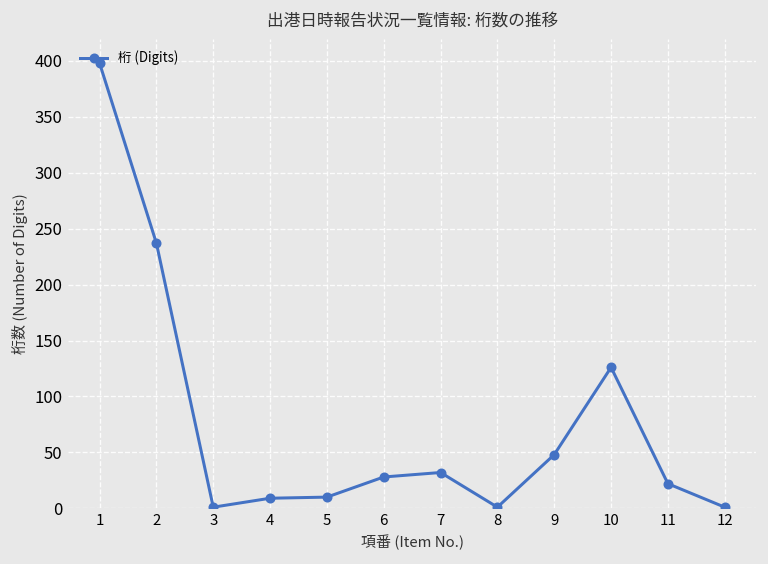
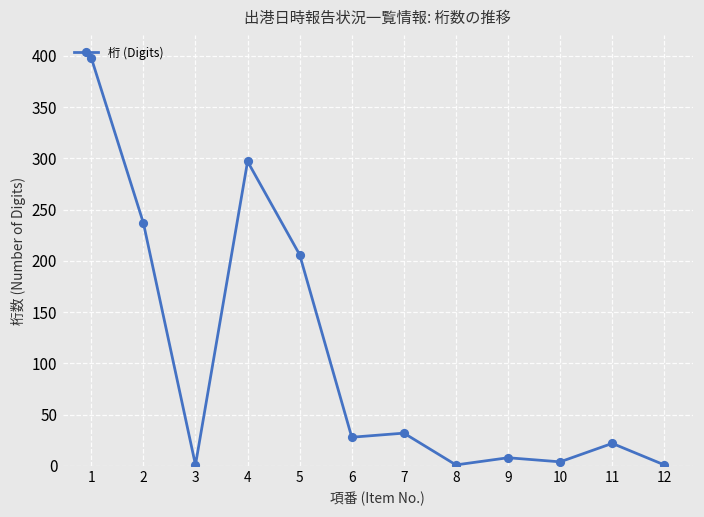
4: 10 -> 300
5: 10 -> 210
9: 50 -> 10
10: 130 -> 0
